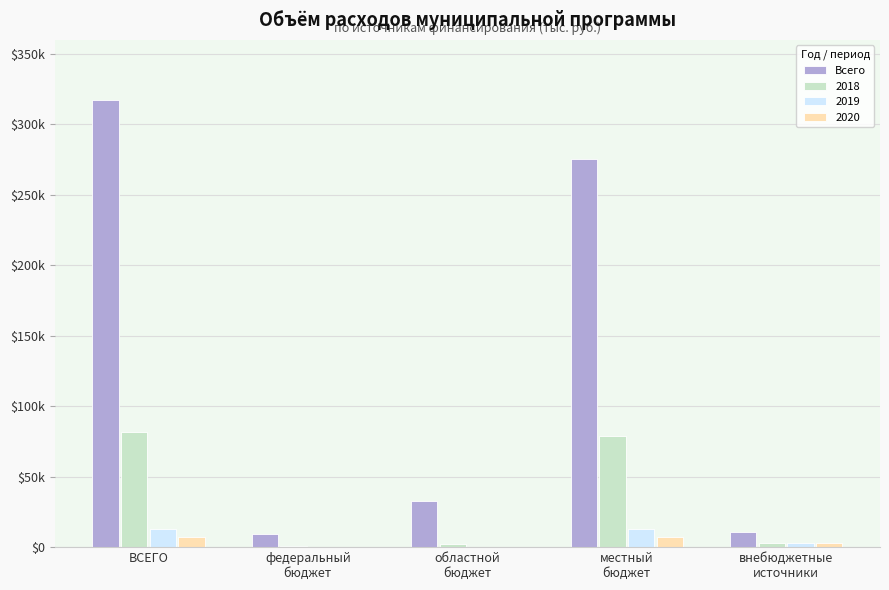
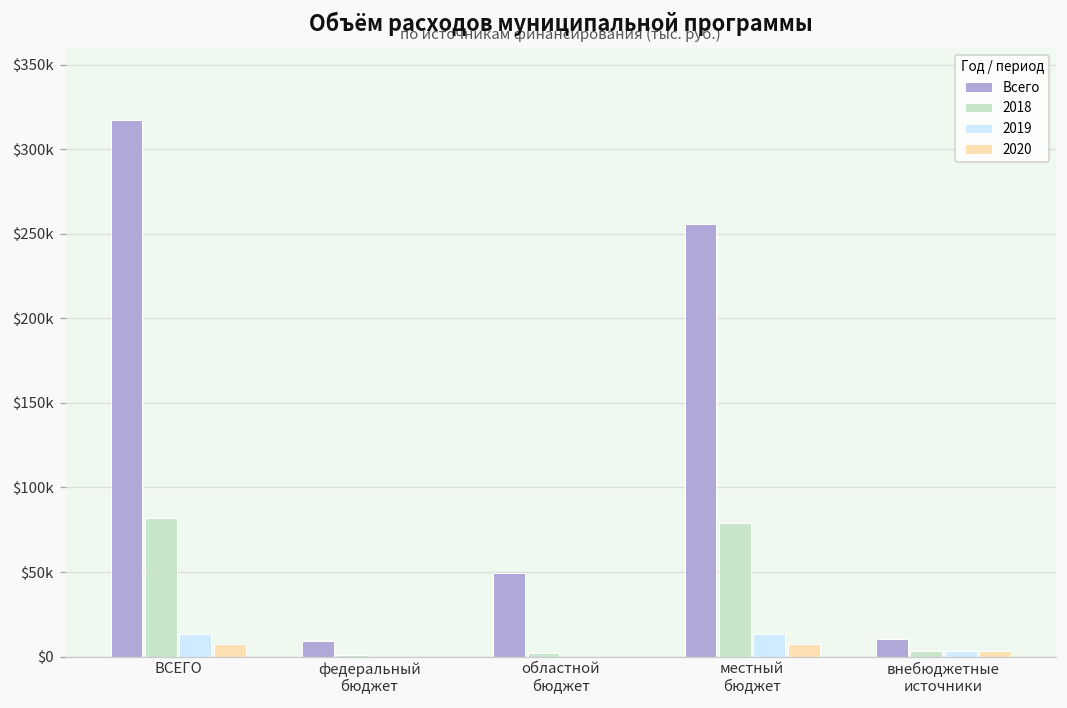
Всего, областной бюджет: $33000 -> $50000
Всего, местный бюджет: $276000 -> $256000
